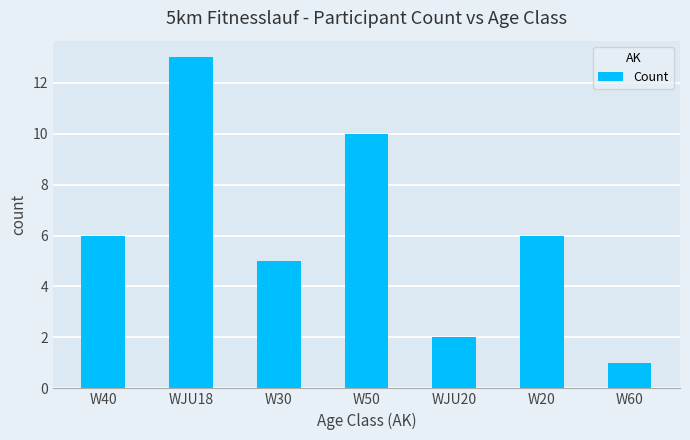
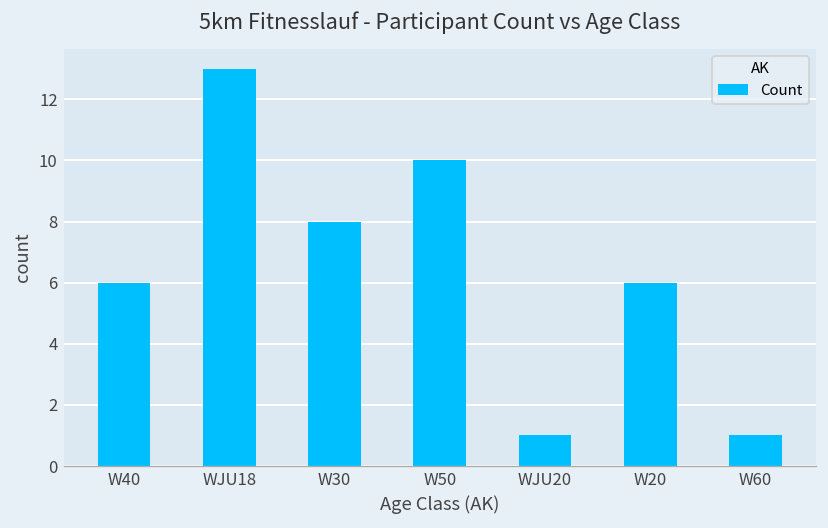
W30: 5 -> 8
WJU20: 2 -> 1
